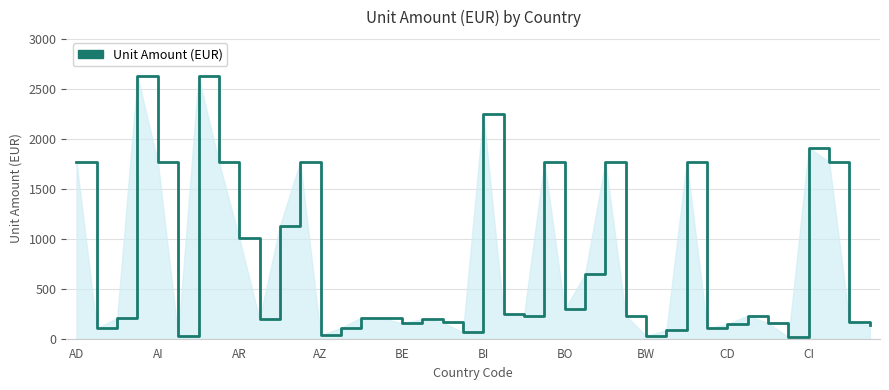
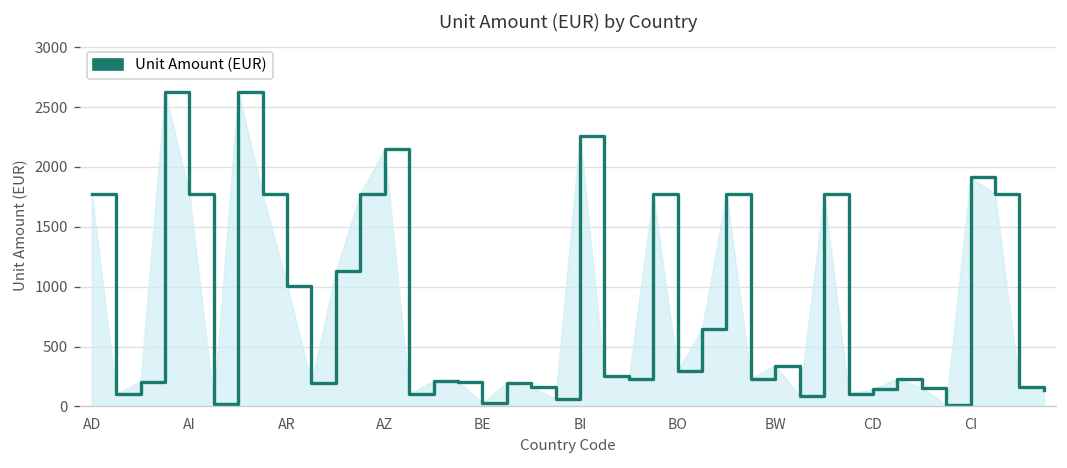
AZ: 0 -> 2200
BE: 200 -> 0
BW: 0 -> 300
